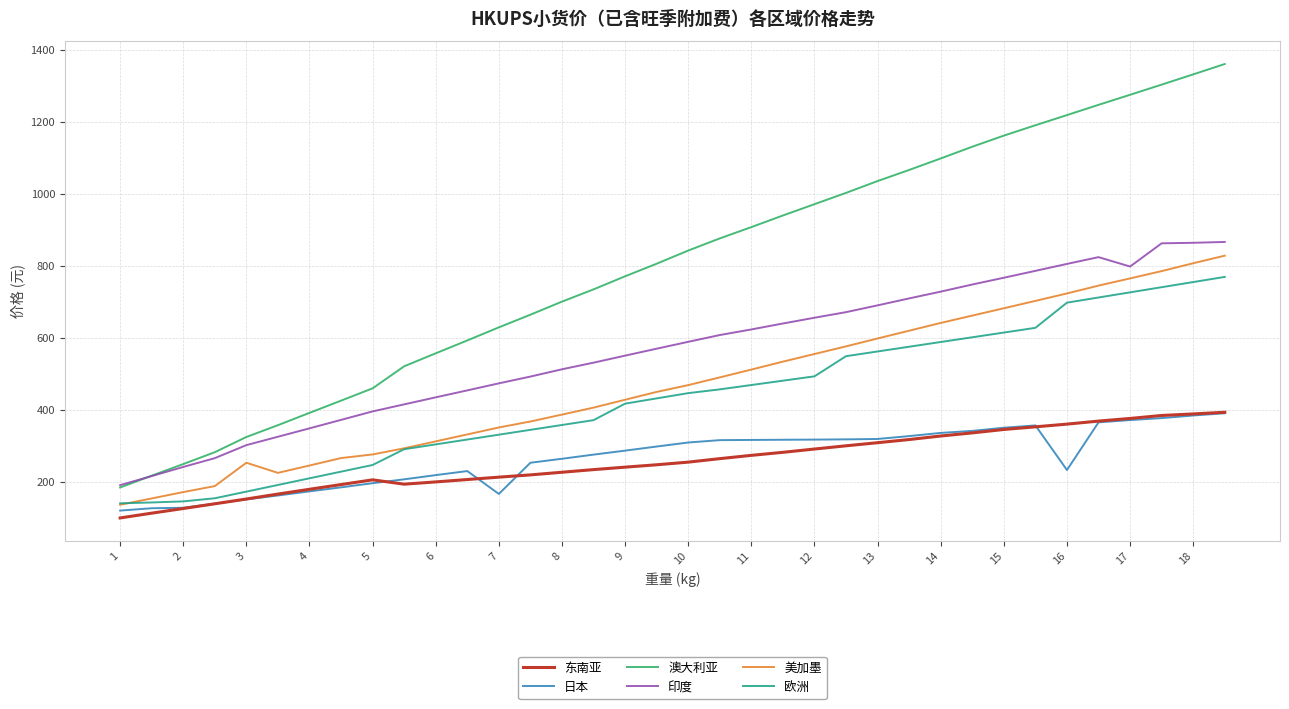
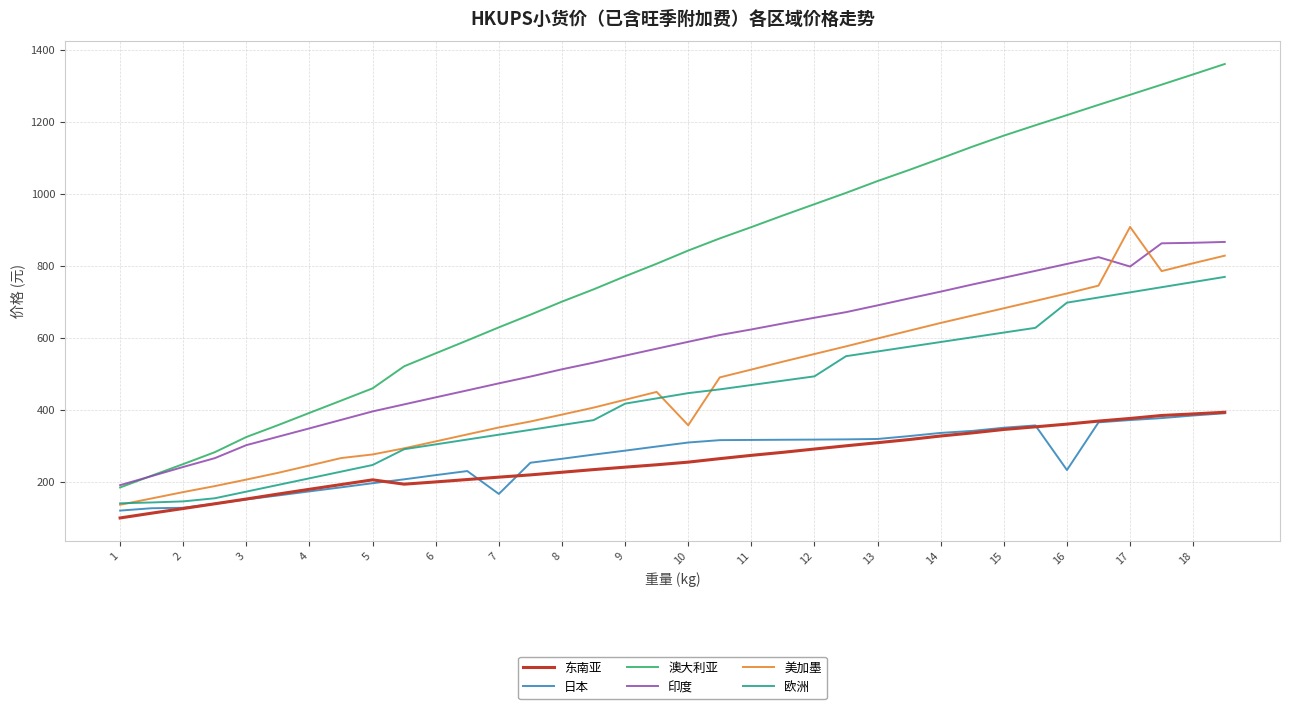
美加墨, 3: 250 -> 210
美加墨, 10: 470 -> 360
美加墨, 17: 760 -> 910
